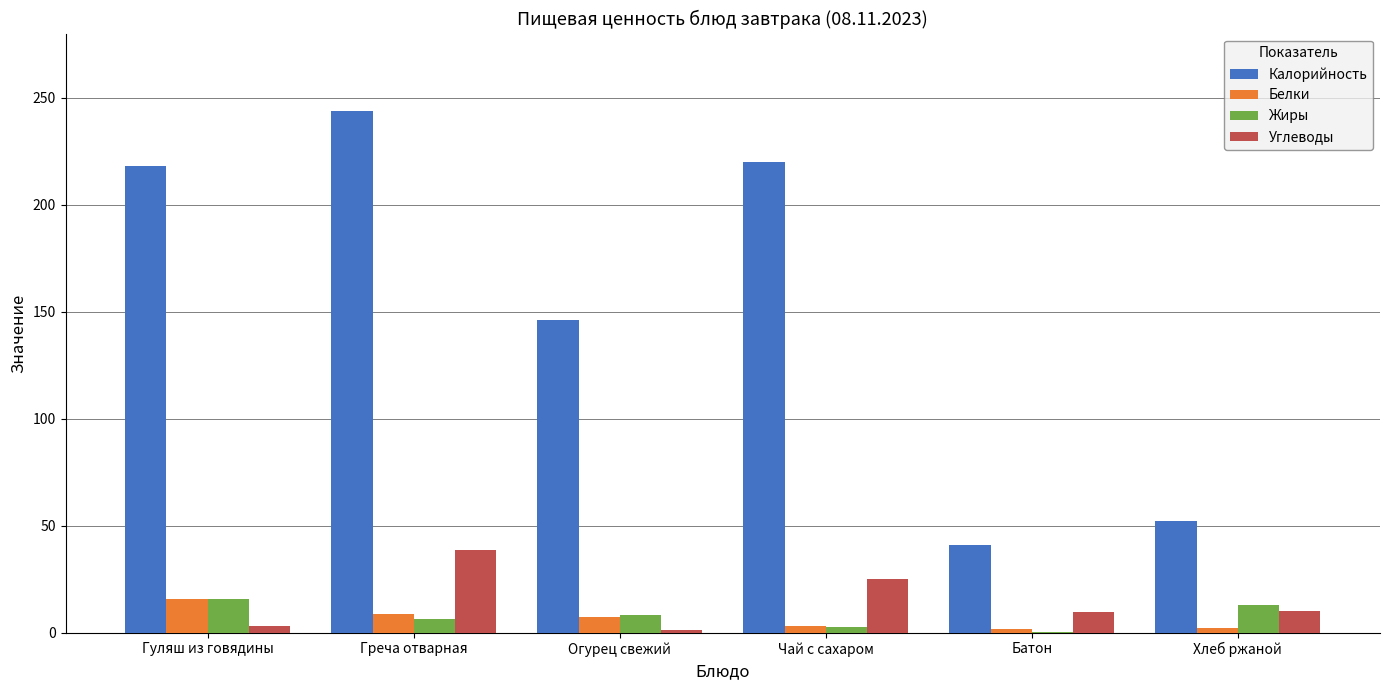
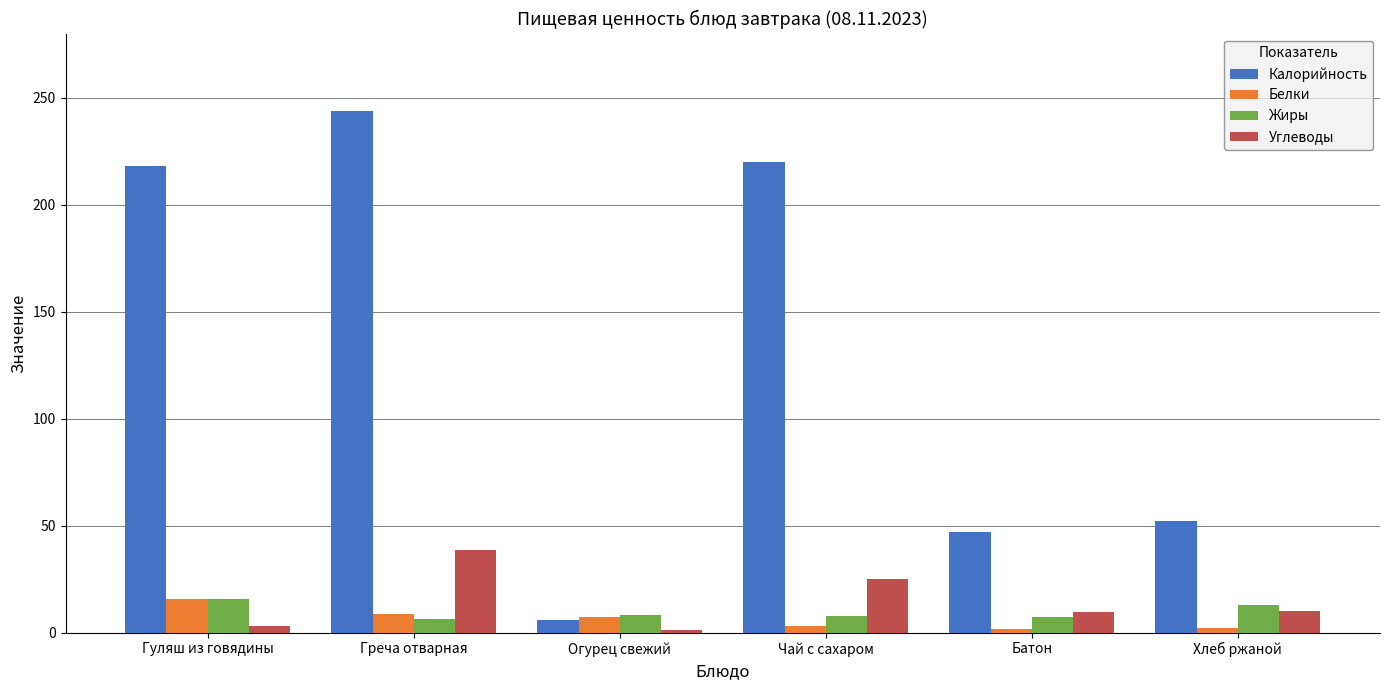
Калорийность, Огурец свежий: 146 -> 6
Жиры, Чай с сахаром: 3 -> 8
Калорийность, Батон: 41 -> 47
Жиры, Батон: 0 -> 7
